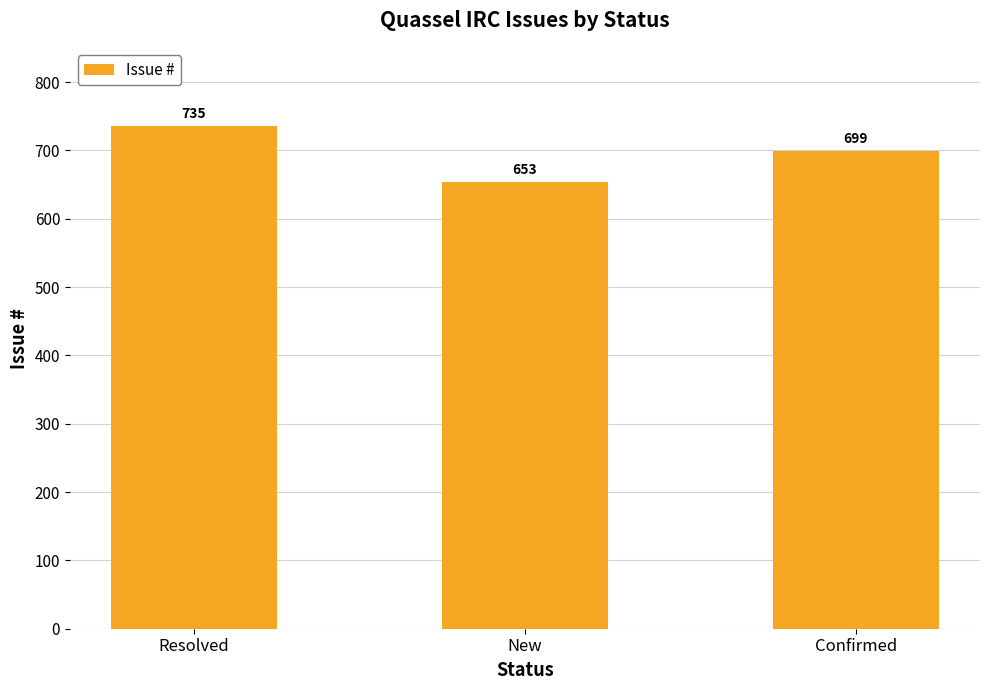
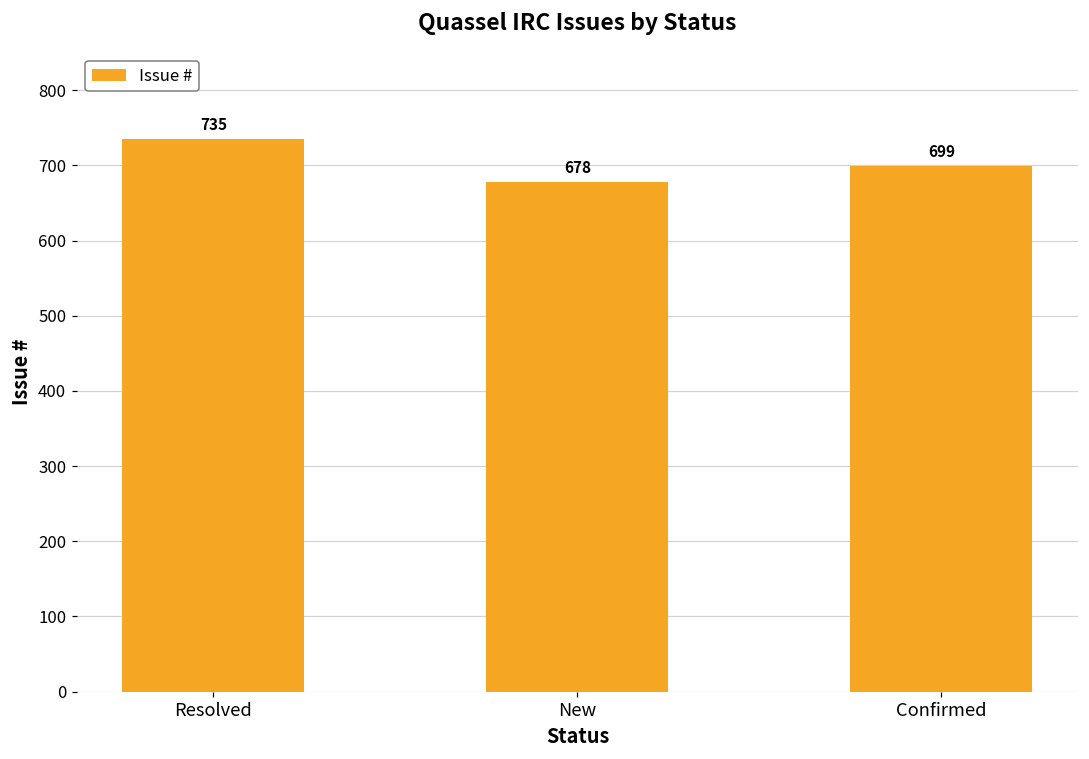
New: 653 -> 678
